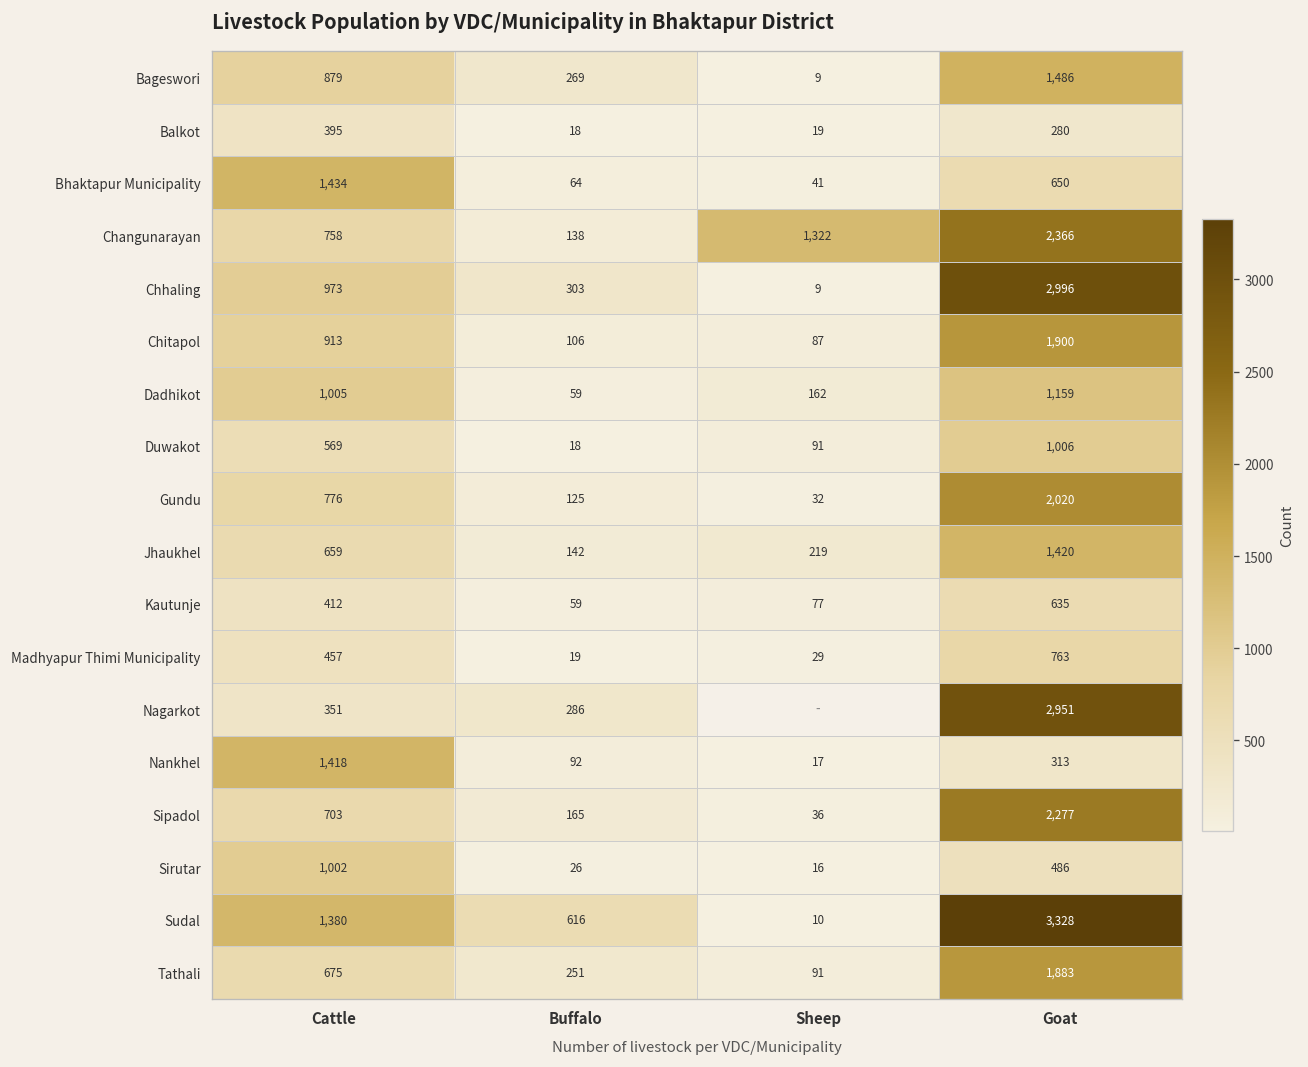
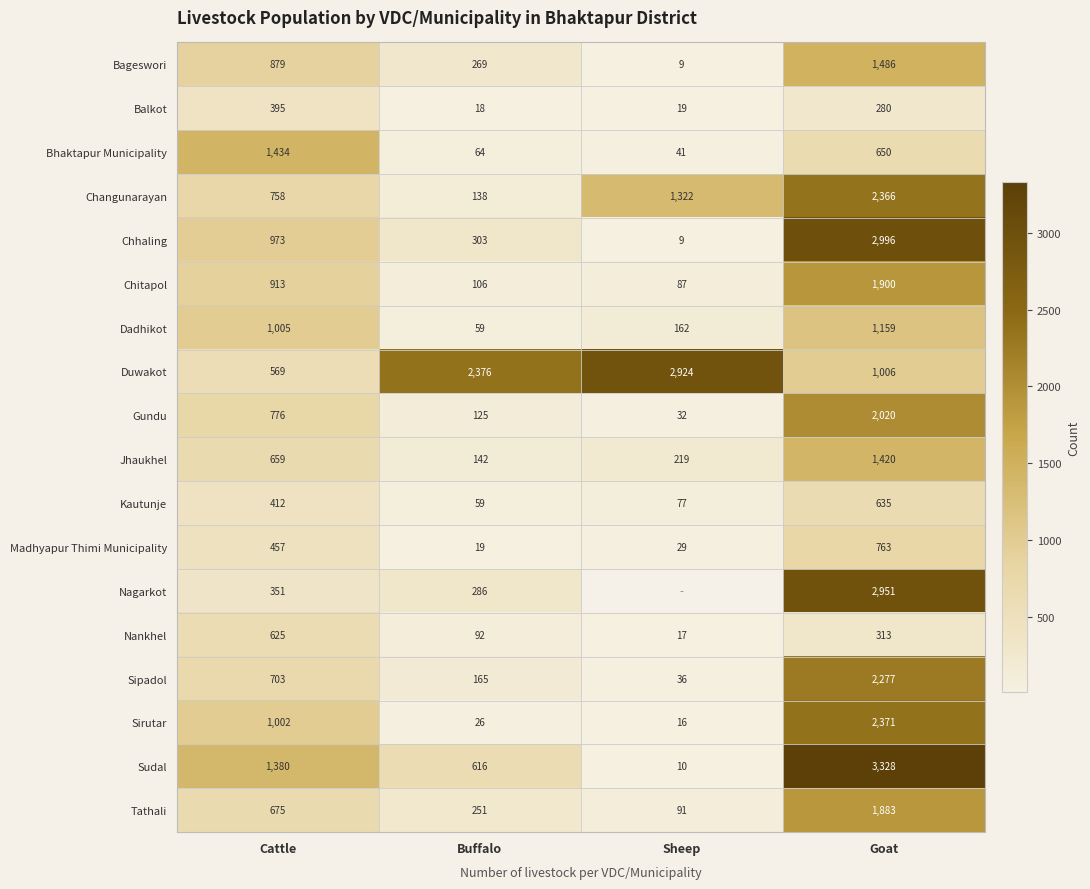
Duwakot, Buffalo: 18 -> 2,376
Duwakot, Sheep: 91 -> 2,924
Nankhel, Cattle: 1,418 -> 625
Sirutar, Goat: 486 -> 2,371
